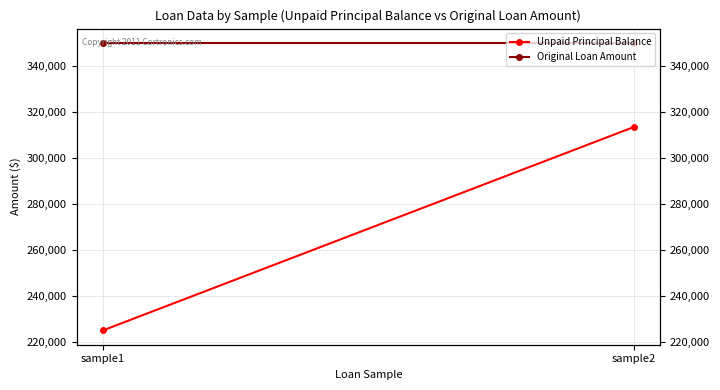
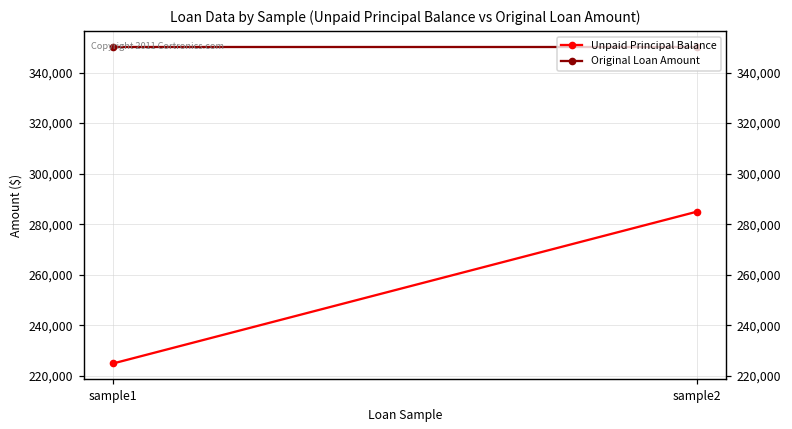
Unpaid Principal Balance, sample2: 313,000 -> 285,000
